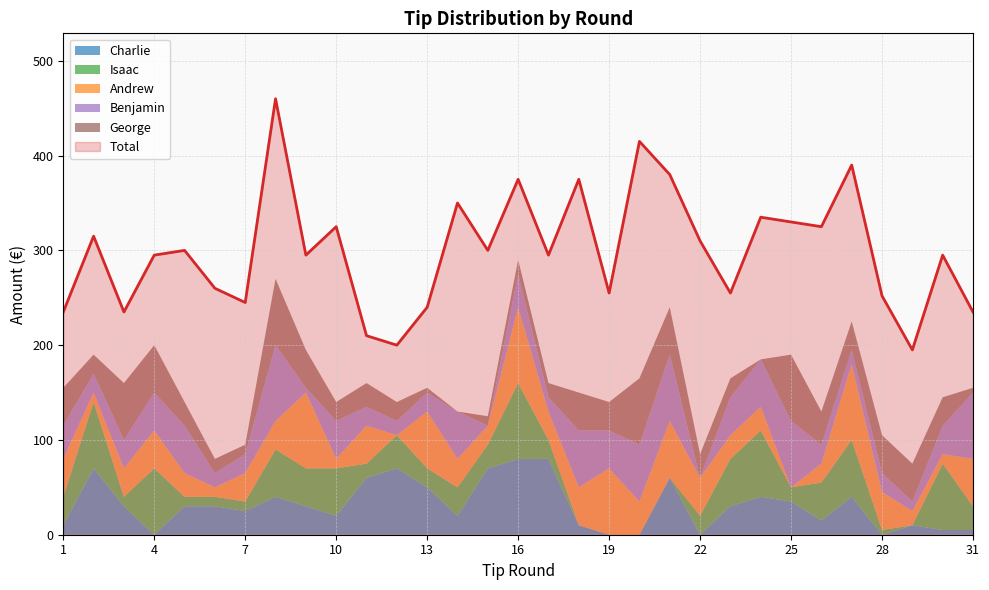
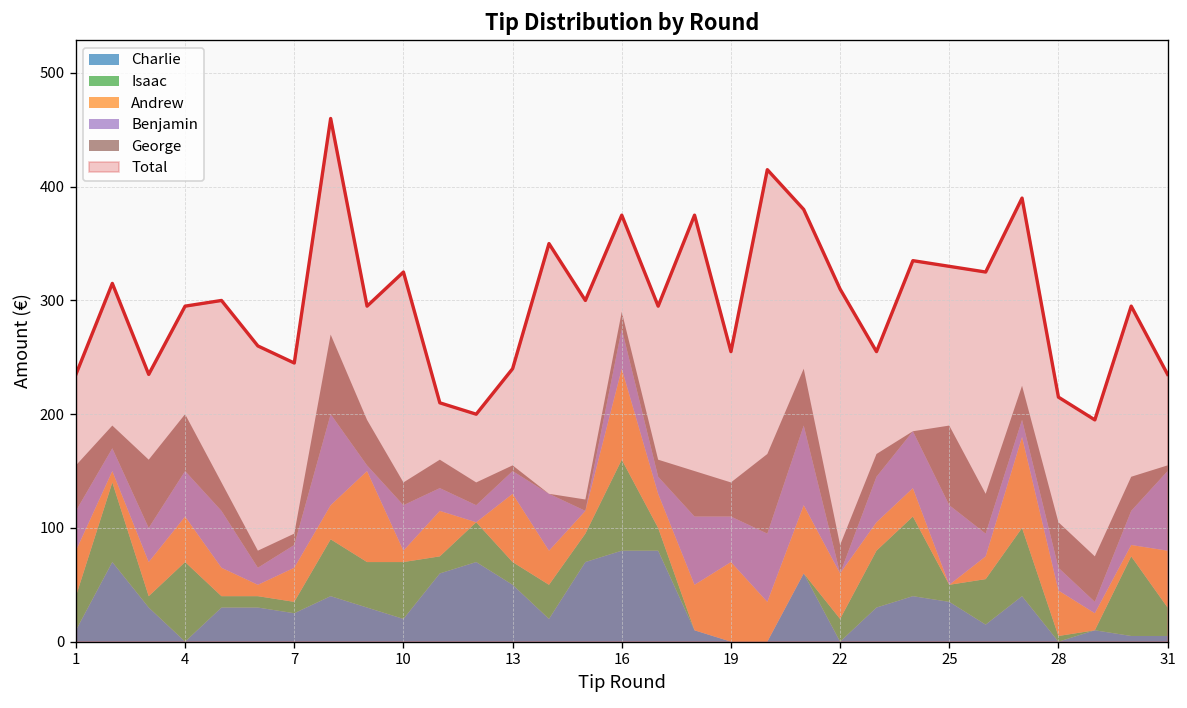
Total, 28: 250 -> 220
